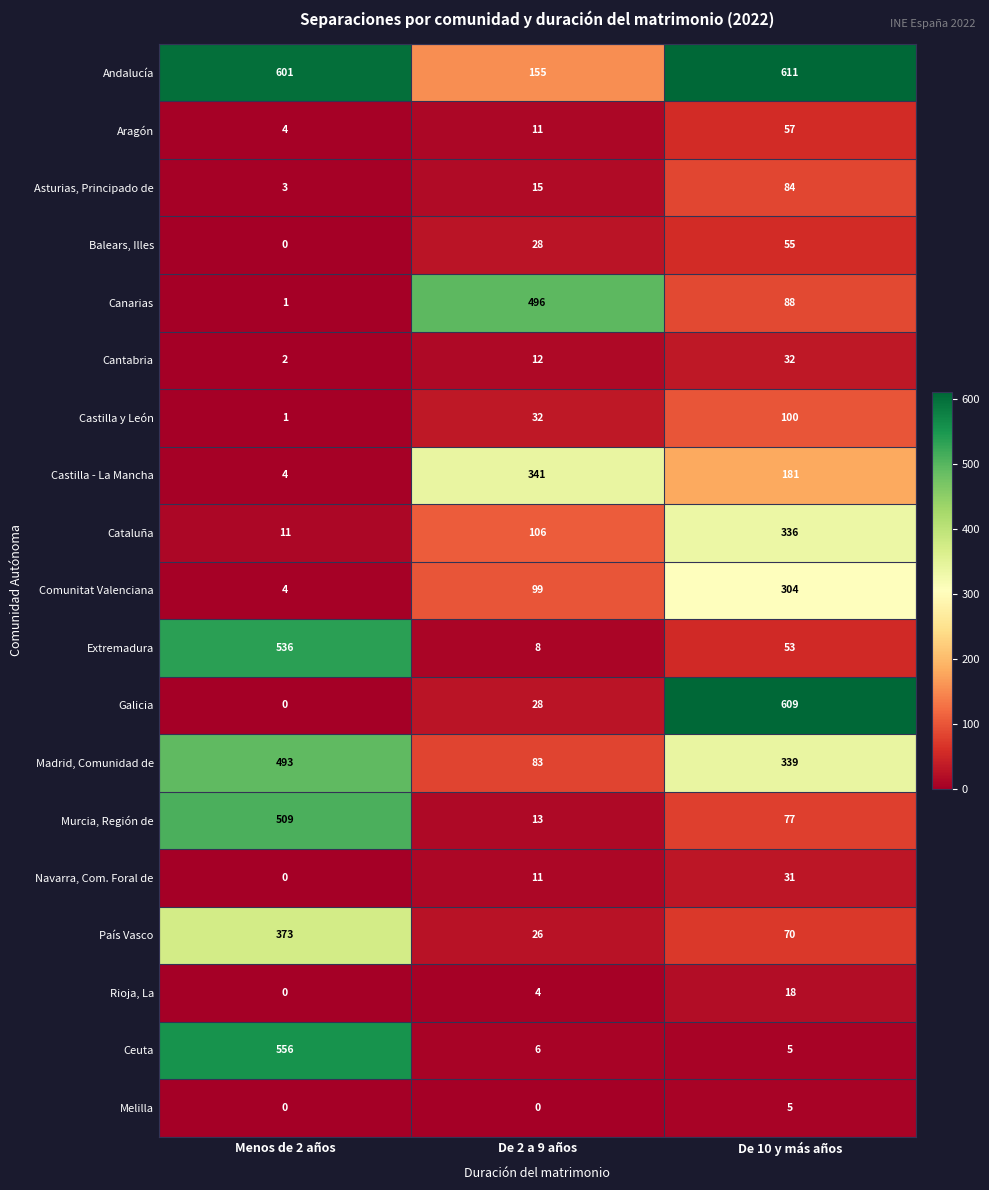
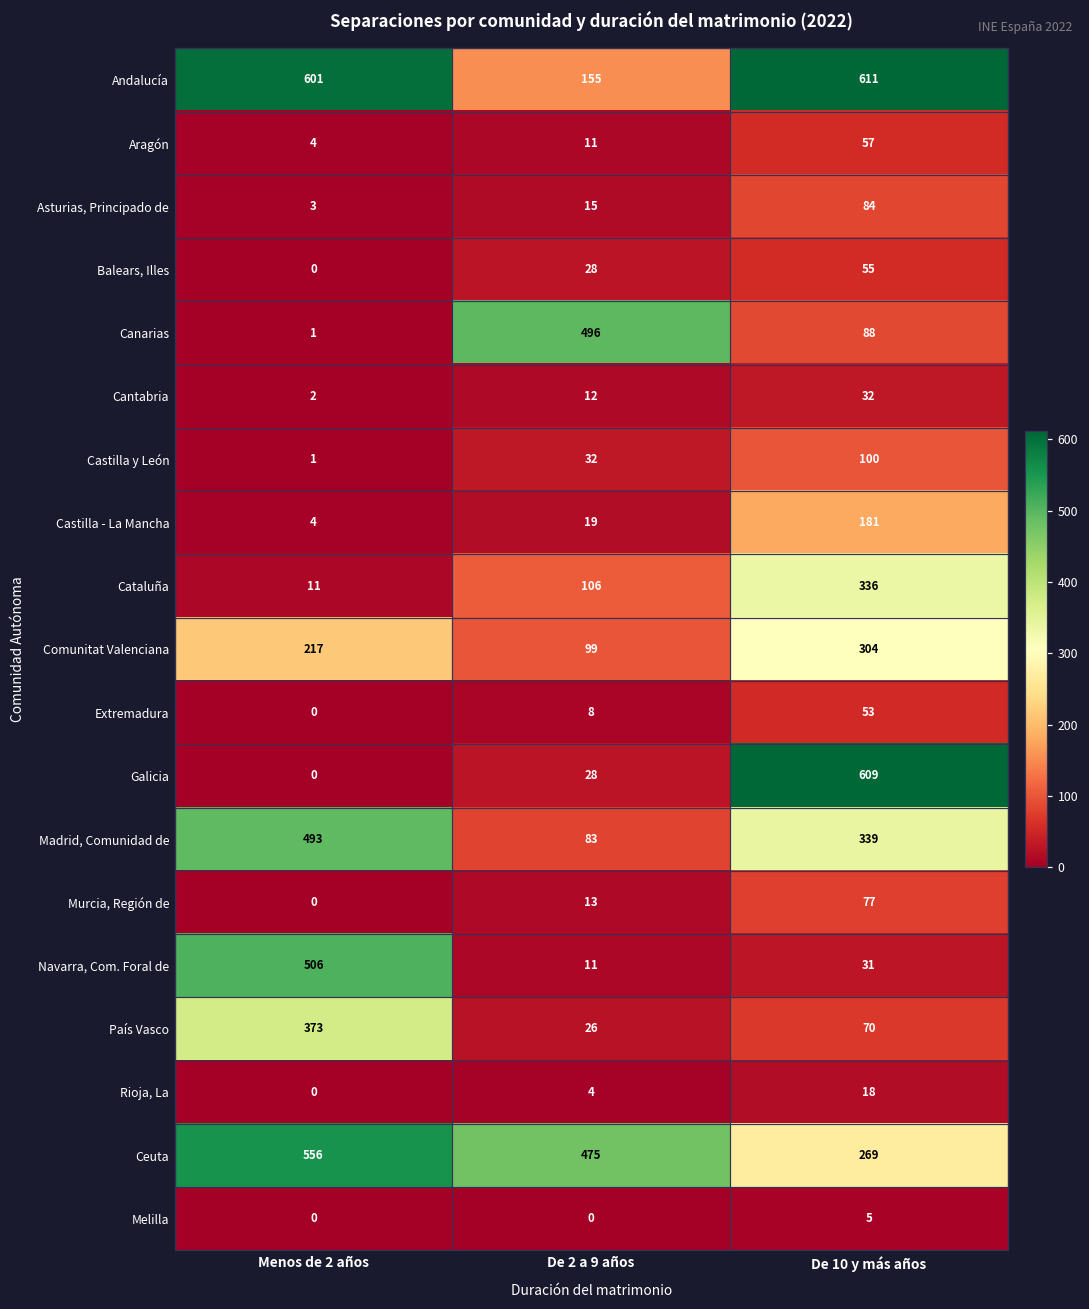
Castilla - La Mancha, De 2 a 9 años: 341 -> 19
Comunitat Valenciana, Menos de 2 años: 4 -> 217
Extremadura, Menos de 2 años: 536 -> 0
Murcia, Región de, Menos de 2 años: 509 -> 0
Navarra, Com. Foral de, Menos de 2 años: 0 -> 506
Ceuta, De 2 a 9 años: 6 -> 475
Ceuta, De 10 y más años: 5 -> 269
